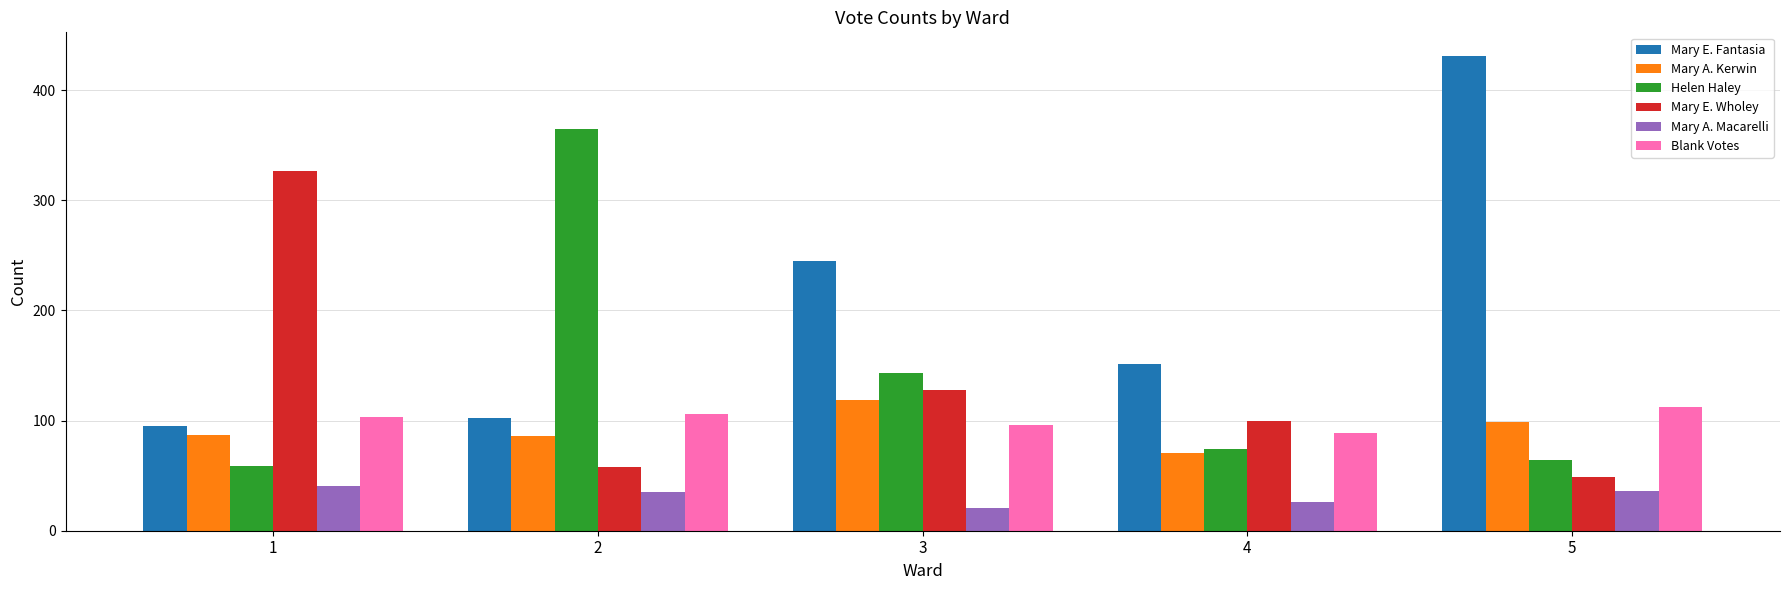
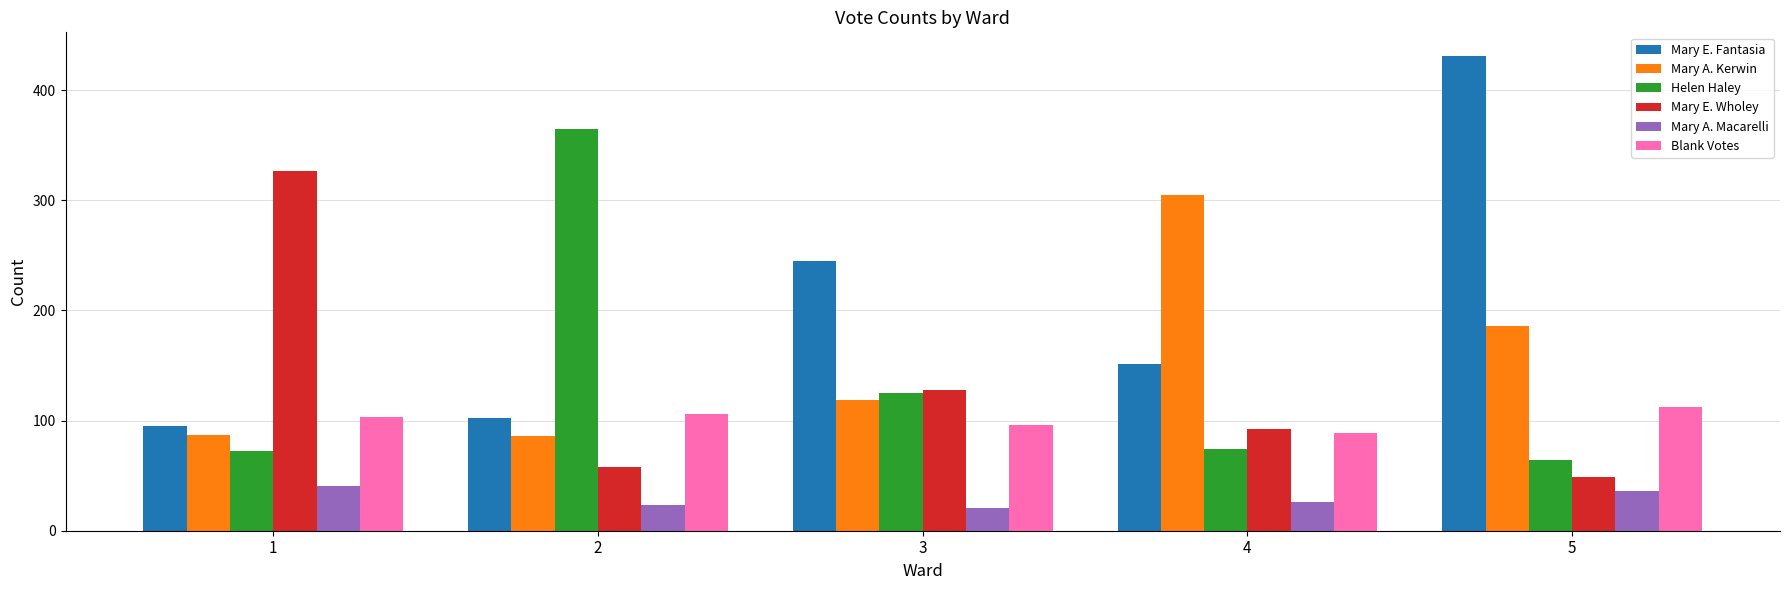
Helen Haley, 1: 59 -> 72
Mary A. Macarelli, 2: 35 -> 23
Helen Haley, 3: 143 -> 125
Mary A. Kerwin, 4: 71 -> 305
Mary E. Wholey, 4: 100 -> 92
Mary A. Kerwin, 5: 99 -> 186
